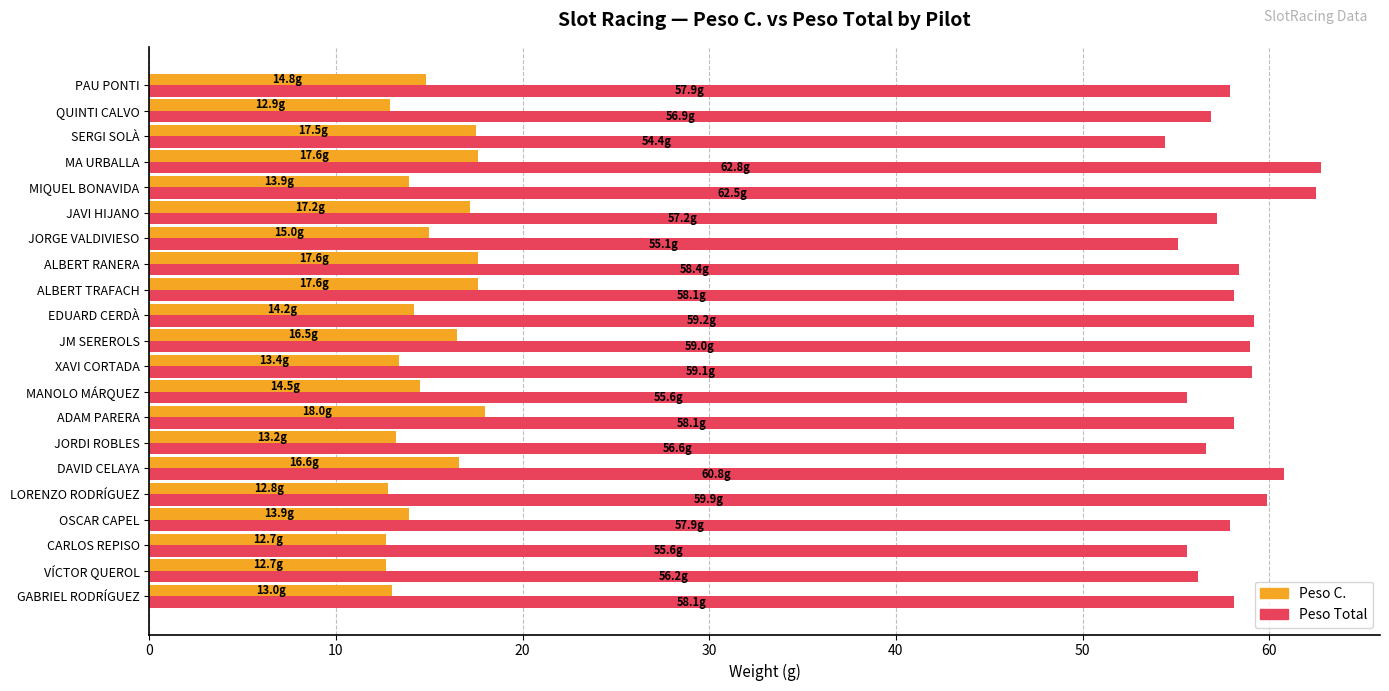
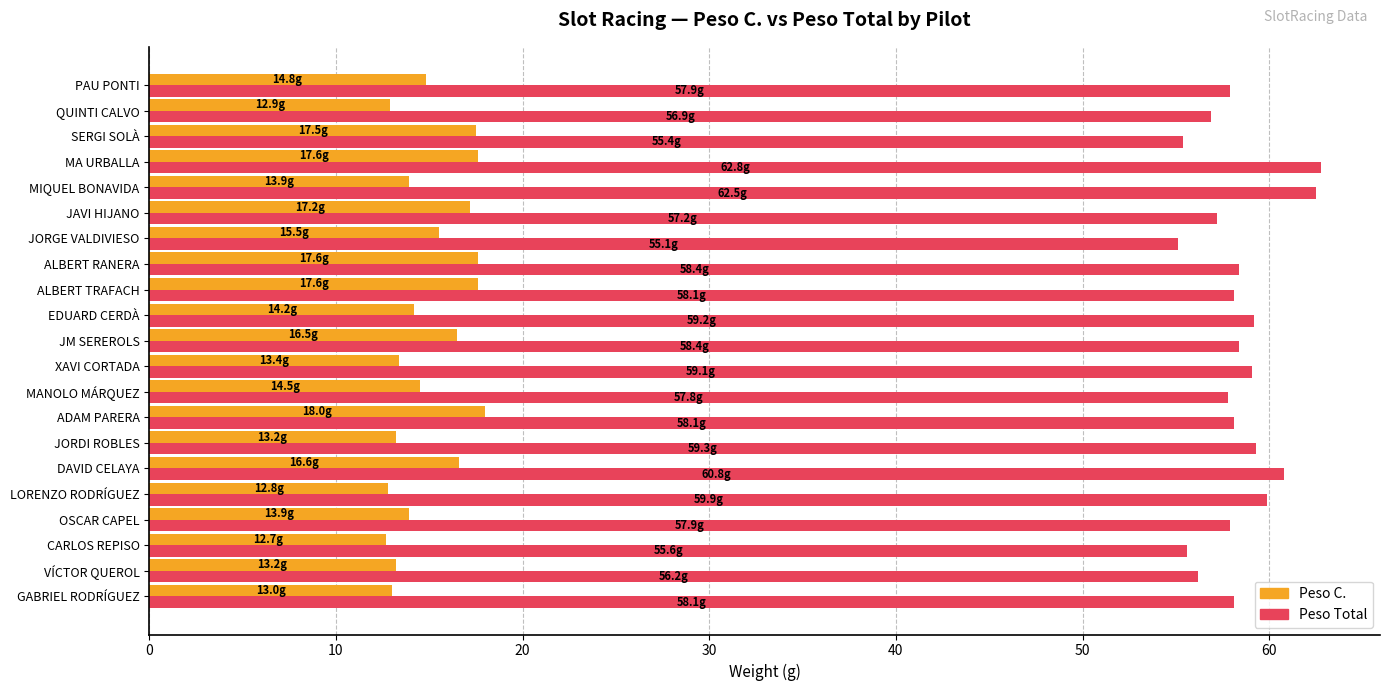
Peso Total, SERGI SOLÀ: 54.4g -> 55.4g
Peso C., JORGE VALDIVIESO: 15.0g -> 15.5g
Peso Total, JM SEREROLS: 59.0g -> 58.4g
Peso Total, MANOLO MÁRQUEZ: 55.6g -> 57.8g
Peso Total, JORDI ROBLES: 56.6g -> 59.3g
Peso C., VÍCTOR QUEROL: 12.7g -> 13.2g
